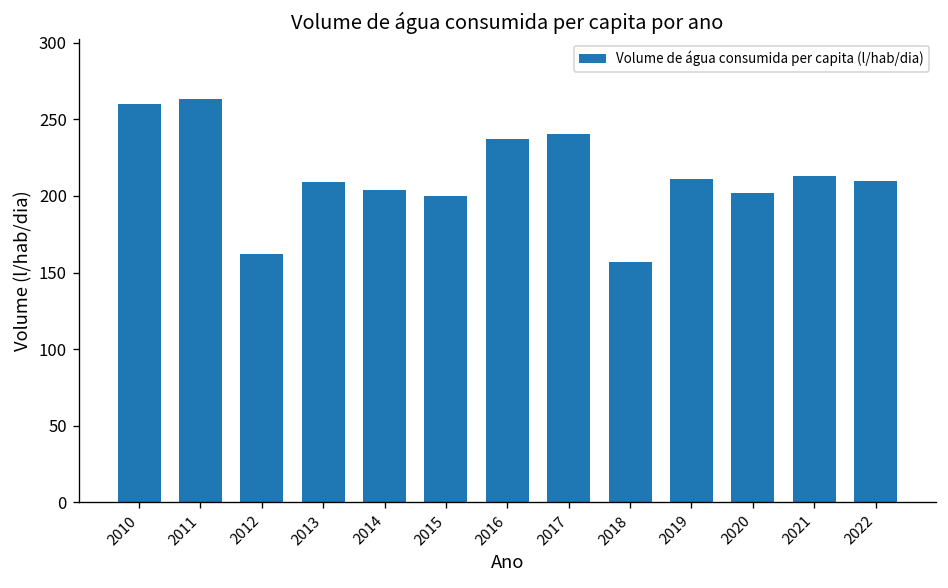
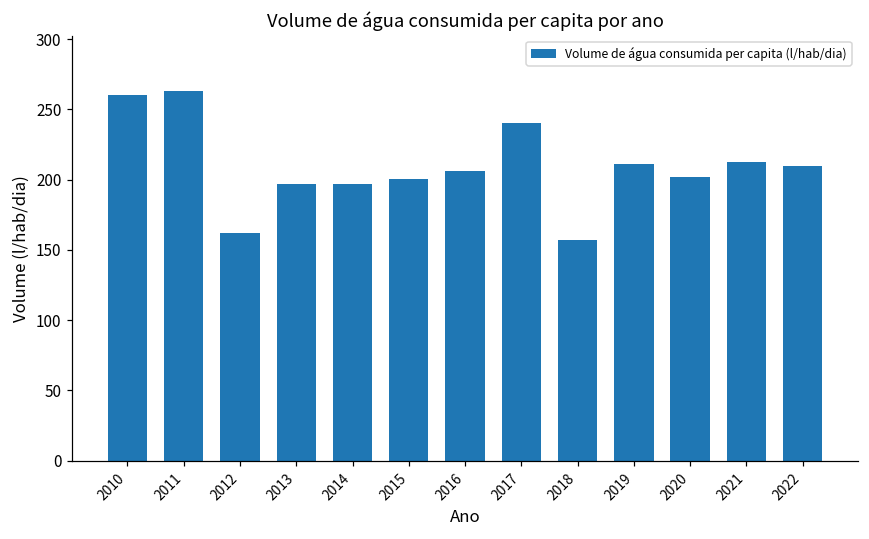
2013: 209 -> 197
2014: 204 -> 197
2016: 237 -> 206
